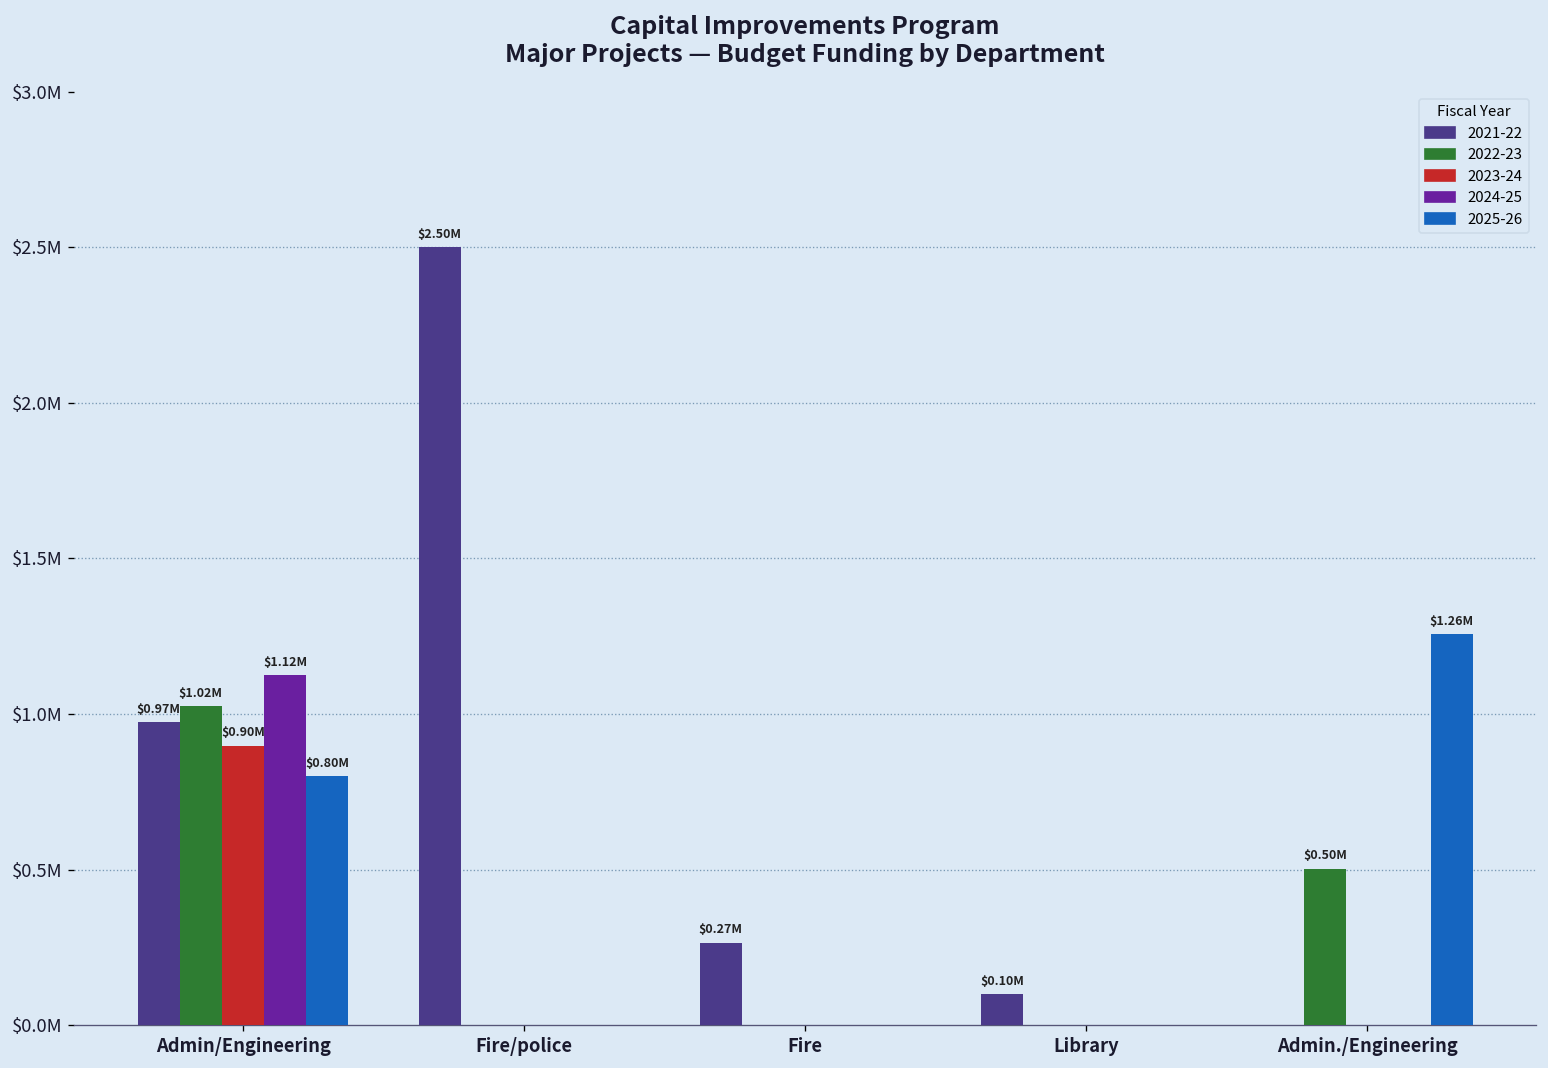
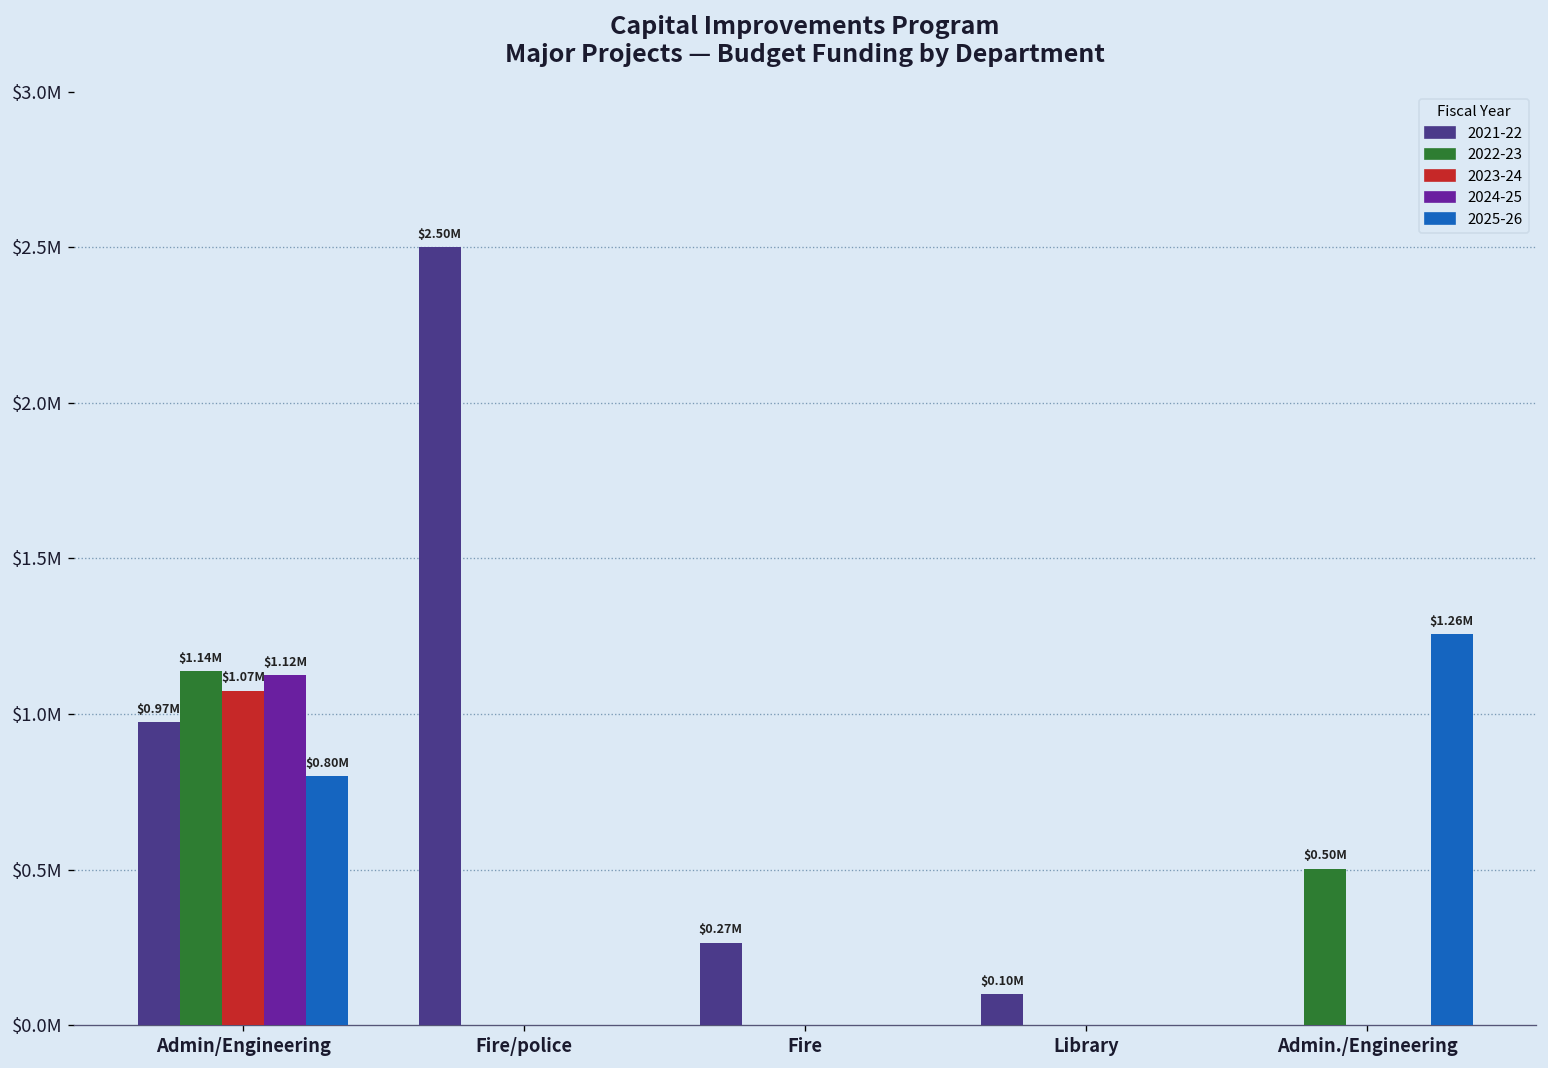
2022-23, Admin/Engineering: $1.02M -> $1.14M
2023-24, Admin/Engineering: $0.90M -> $1.07M
